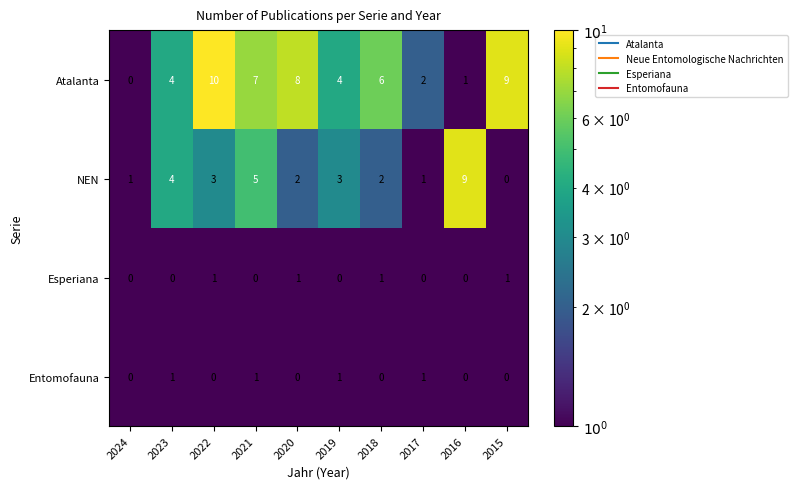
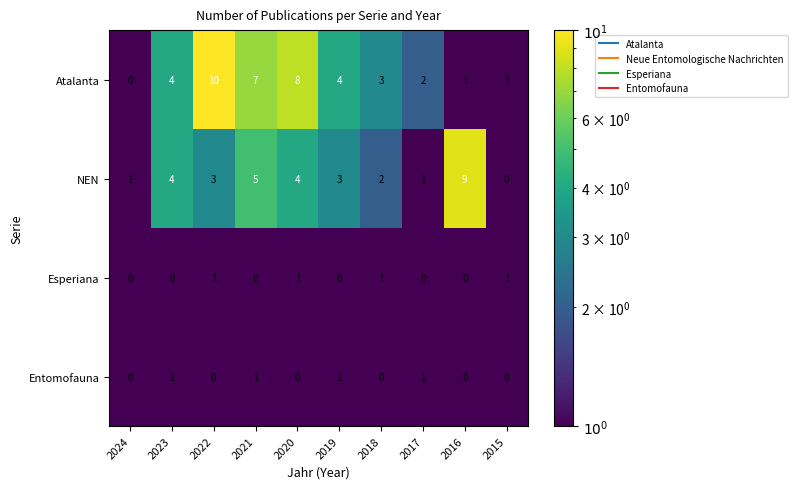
Atalanta, 2018: 6 -> 3
Atalanta, 2015: 9 -> 1
NEN, 2020: 2 -> 4
